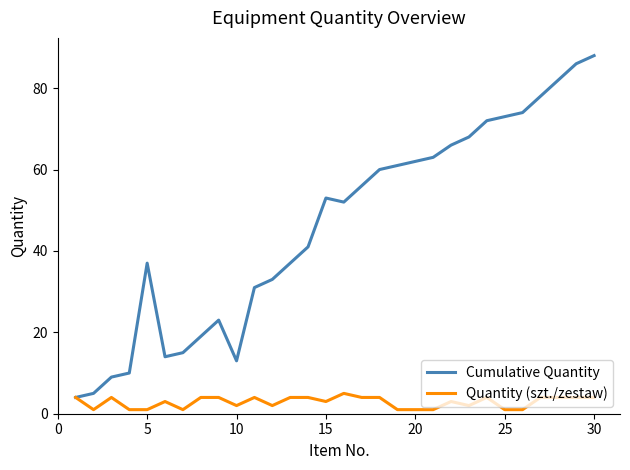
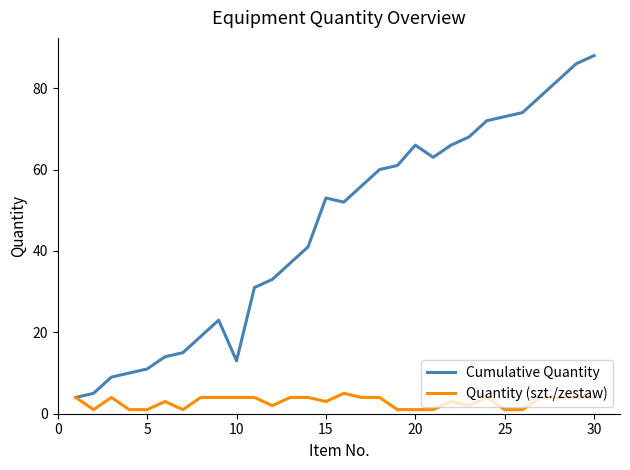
Cumulative Quantity, 5: 37 -> 11
Quantity (szt./zestaw), 10: 2 -> 4
Cumulative Quantity, 20: 62 -> 66
